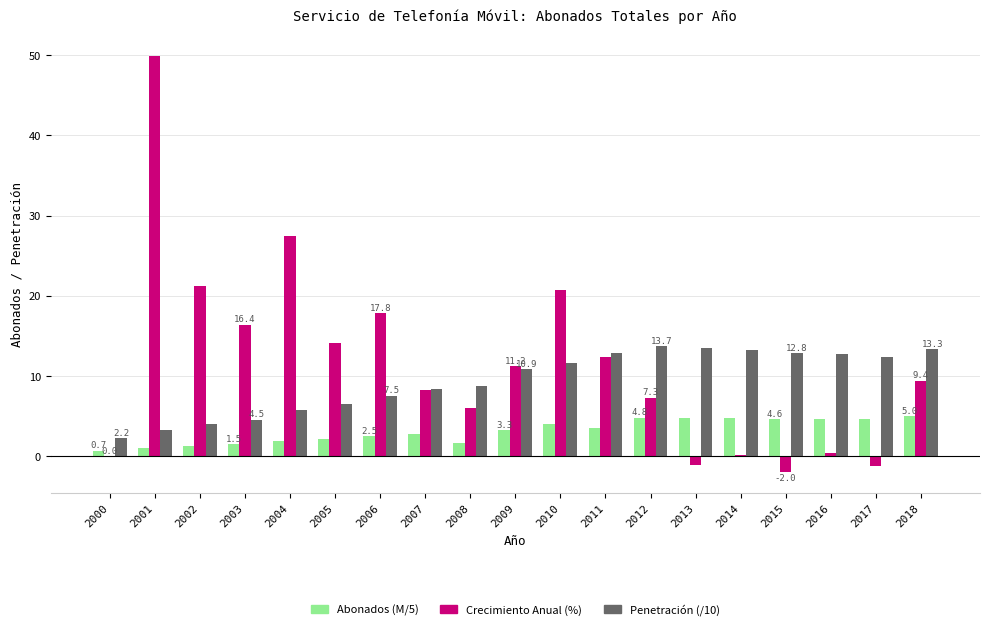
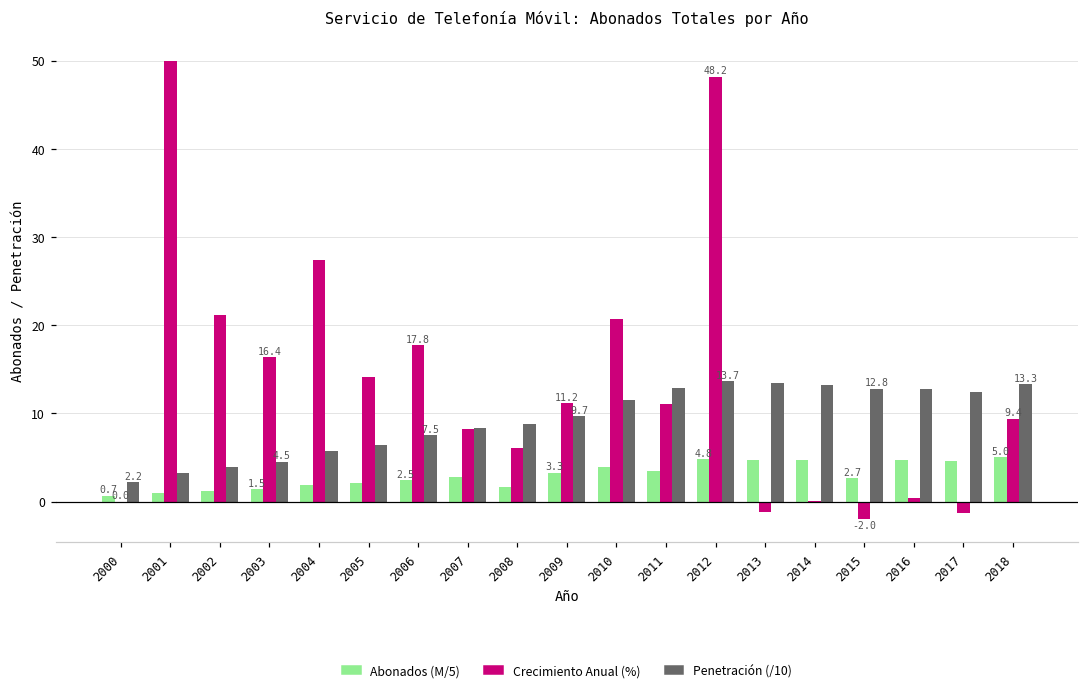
Penetración (/10), 2009: 10.9 -> 9.7
Crecimiento Anual (%), 2011: 12 -> 11
Crecimiento Anual (%), 2012: 7.3 -> 48.2
Abonados (M/5), 2015: 4.6 -> 2.7
